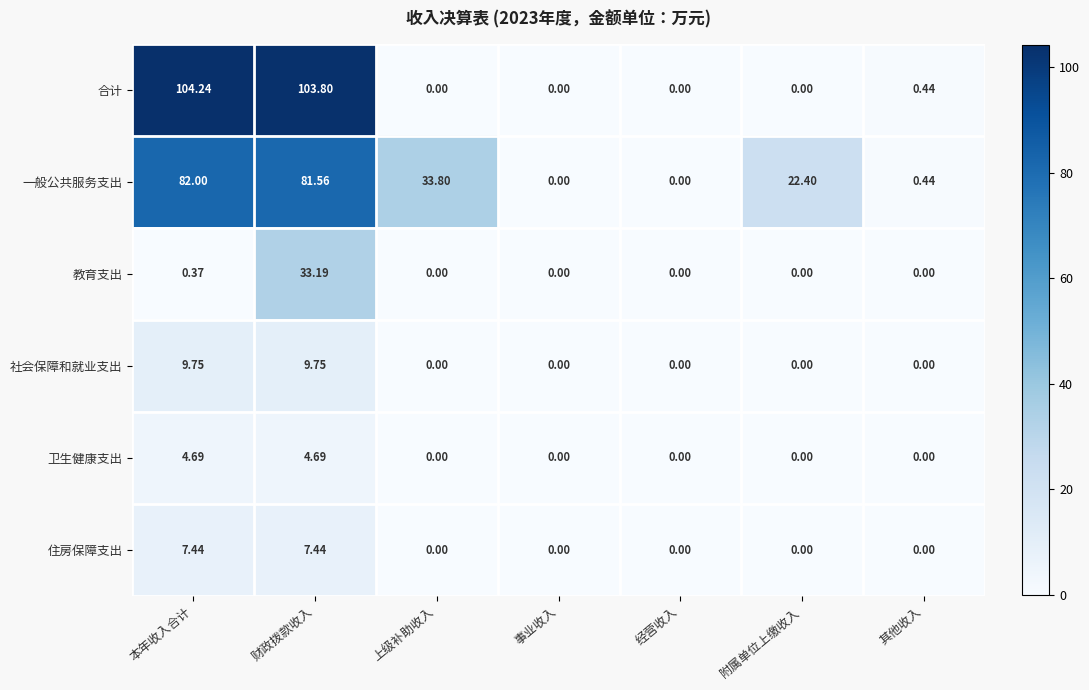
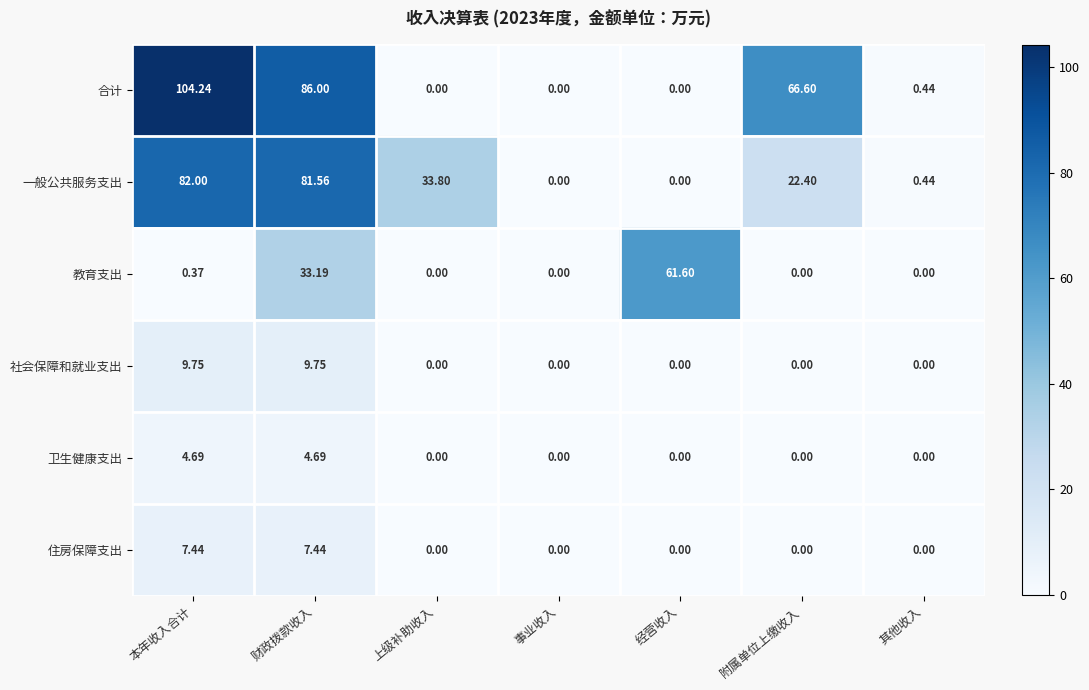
合计, 财政拨款收入: 103.80 -> 86.00
合计, 附属单位上缴收入: 0.00 -> 66.60
教育支出, 经营收入: 0.00 -> 61.60
